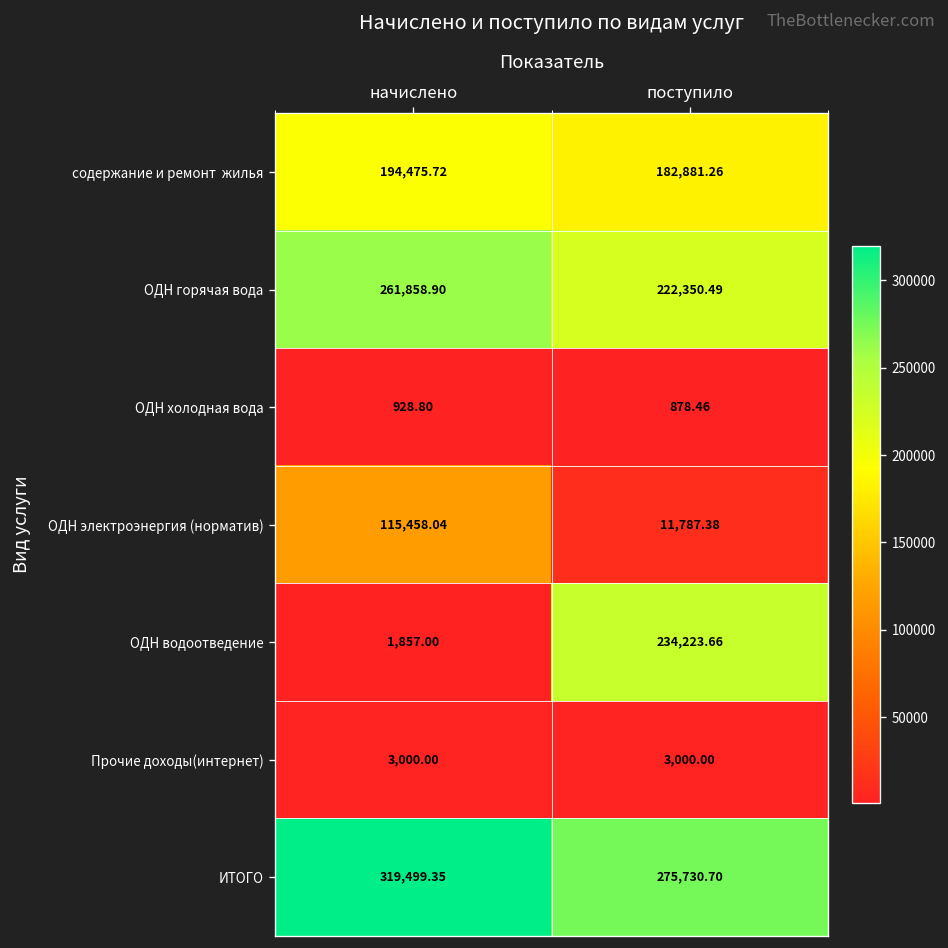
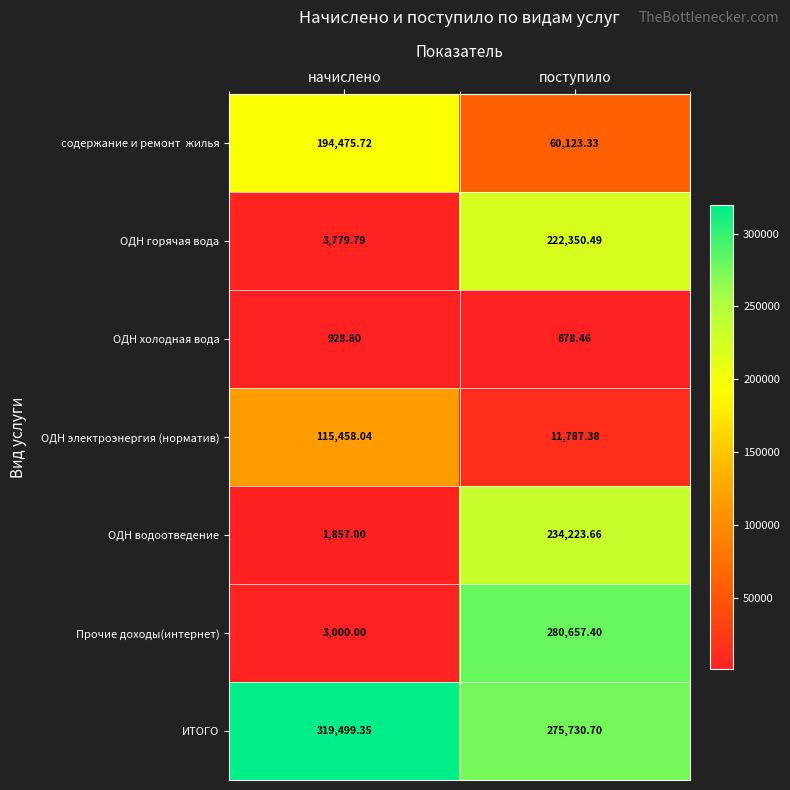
содержание и ремонт жилья, поступило: 182,881.26 -> 60,123.33
ОДН горячая вода, начислено: 261,858.90 -> 3,779.79
Прочие доходы(интернет), поступило: 3,000.00 -> 280,657.40
